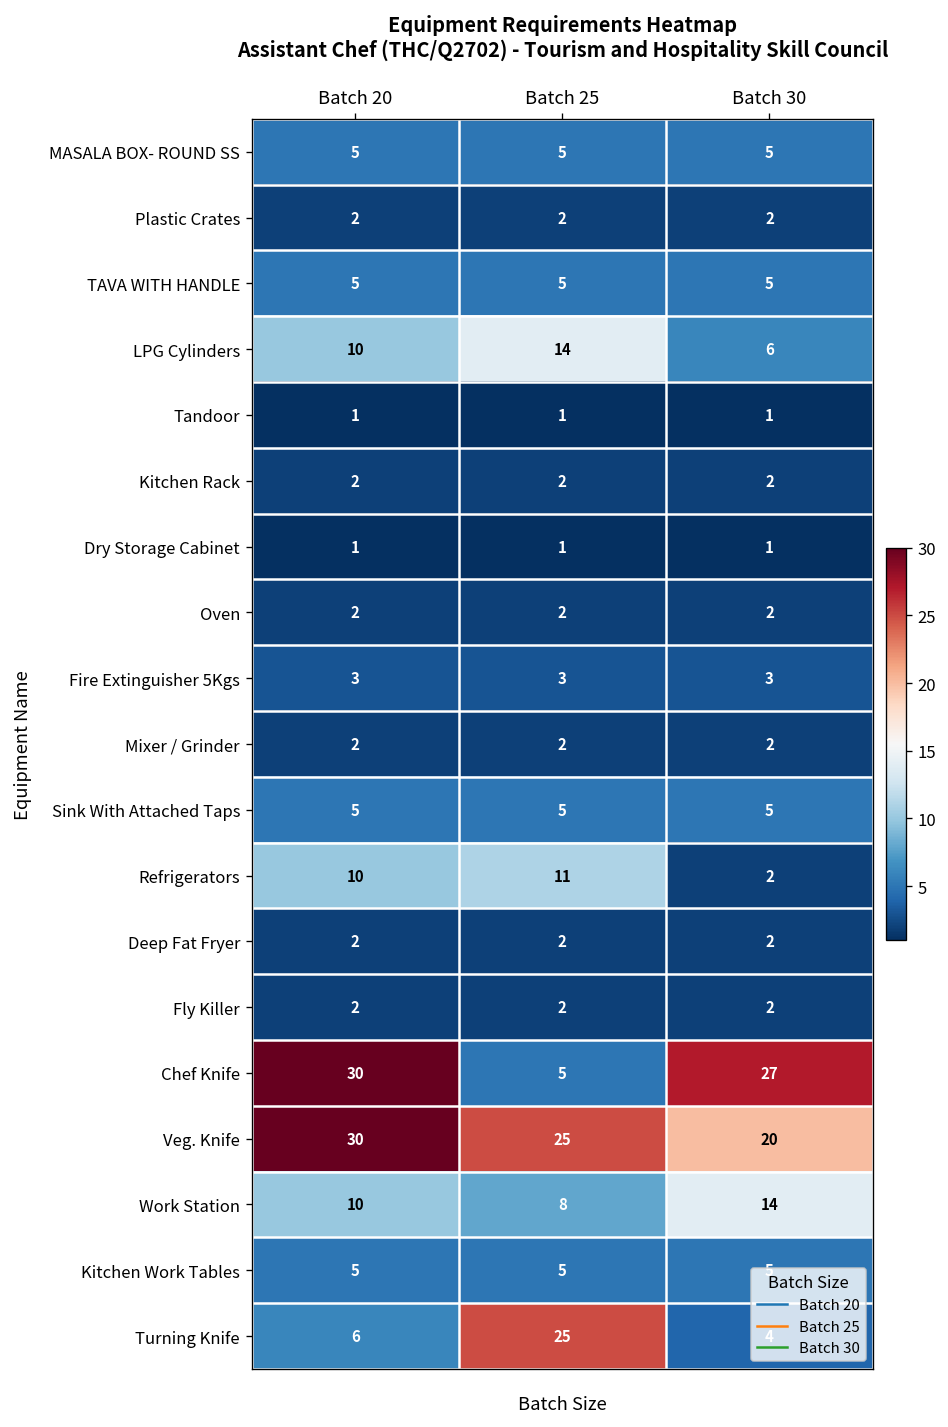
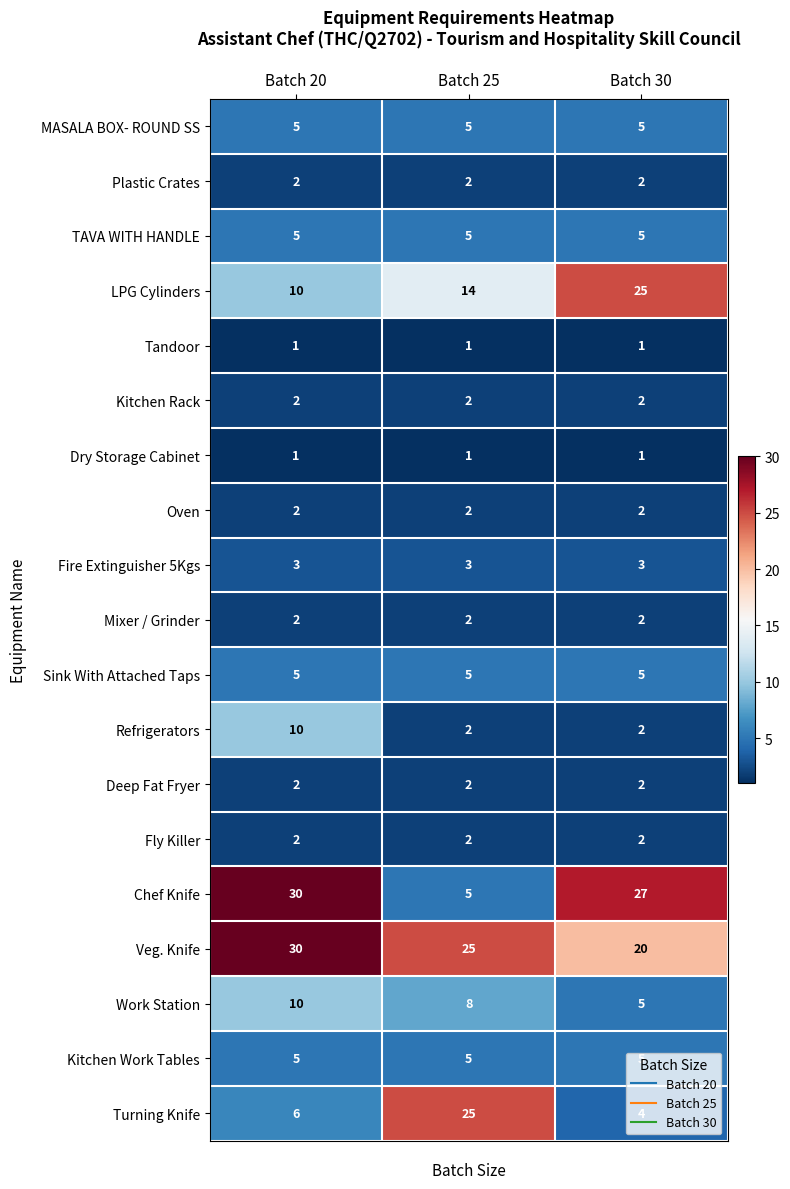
LPG Cylinders, Batch 30: 6 -> 25
Refrigerators, Batch 25: 11 -> 2
Work Station, Batch 30: 14 -> 5
